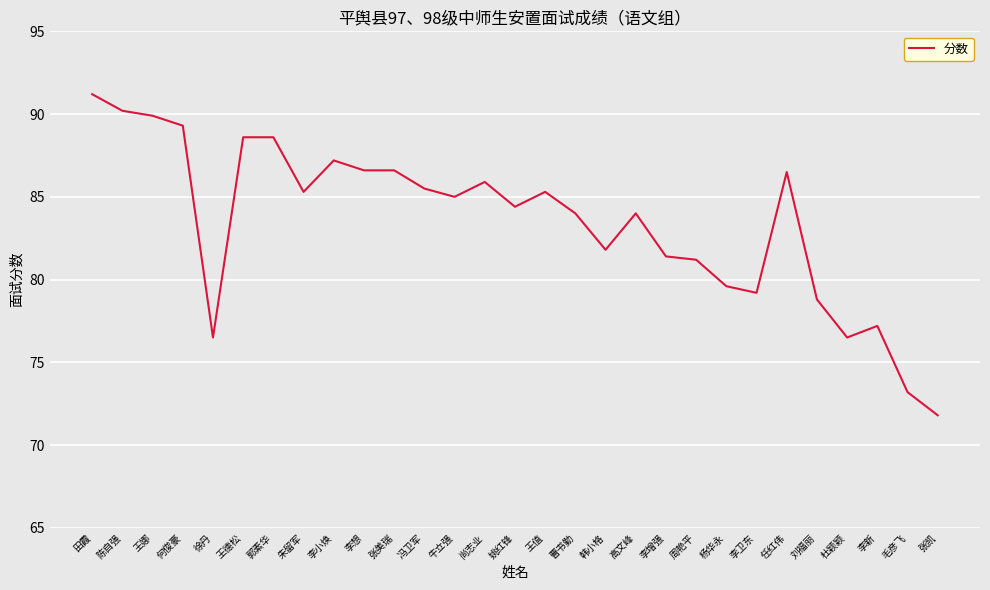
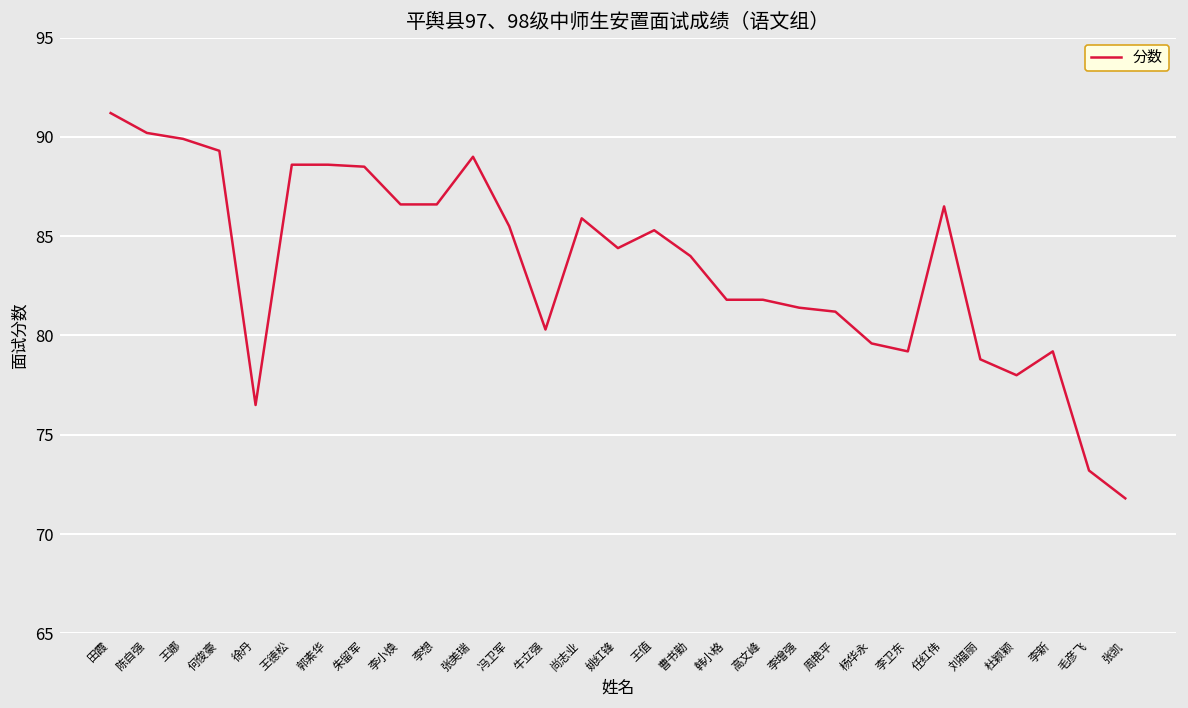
朱留军: 85.3 -> 88.5
李小焕: 87.2 -> 86.6
张美瑞: 86.6 -> 89.0
牛立强: 85.0 -> 80.3
高文峰: 84.0 -> 81.8
杜颖颖: 76.5 -> 78.0
李新: 77.2 -> 79.2
